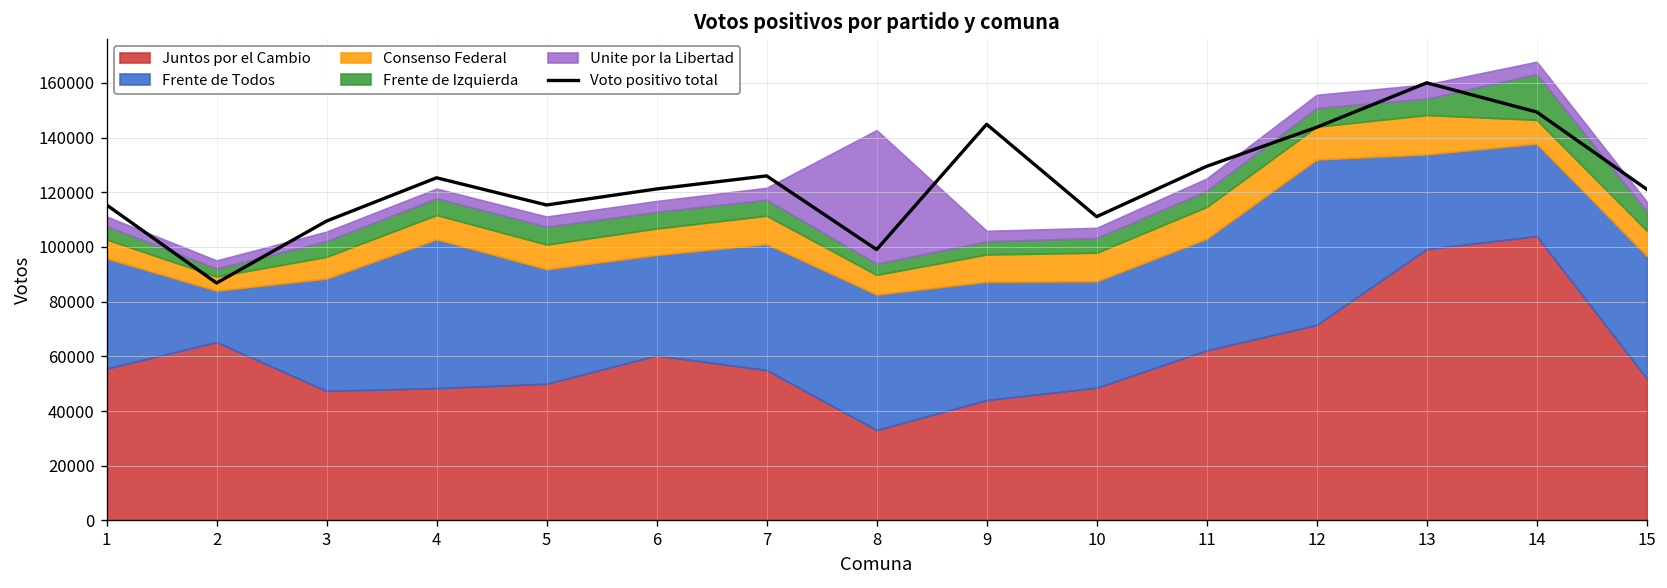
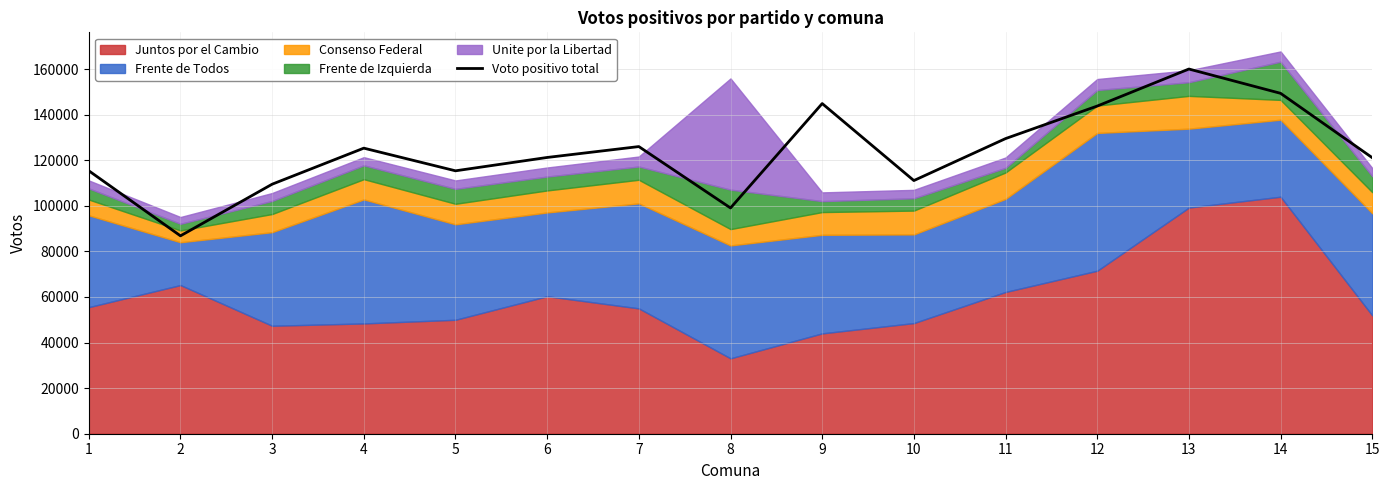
Frente de Izquierda, 8: 4000 -> 17000
Frente de Izquierda, 11: 6000 -> 2000
